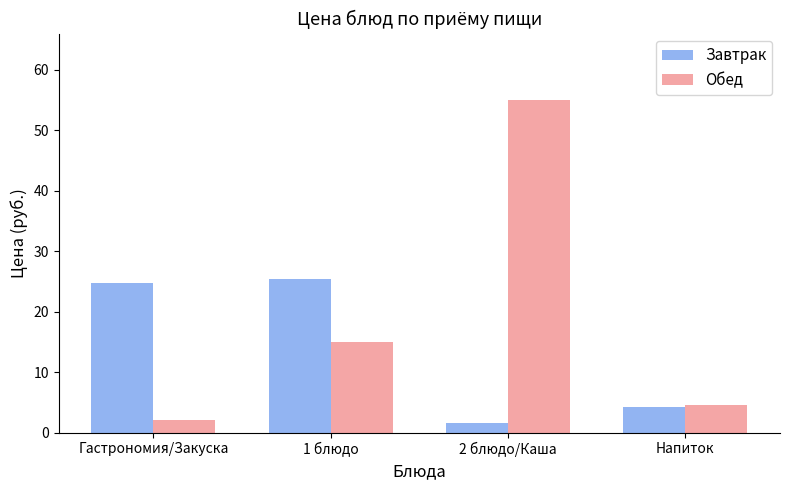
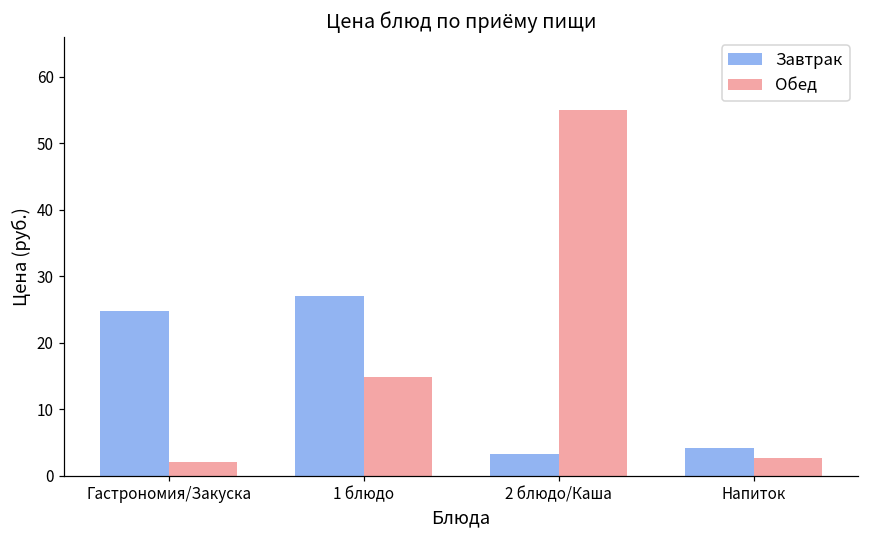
Завтрак, 1 блюдо: 25 -> 27
Завтрак, 2 блюдо/Каша: 2 -> 3
Обед, Напиток: 5 -> 3
